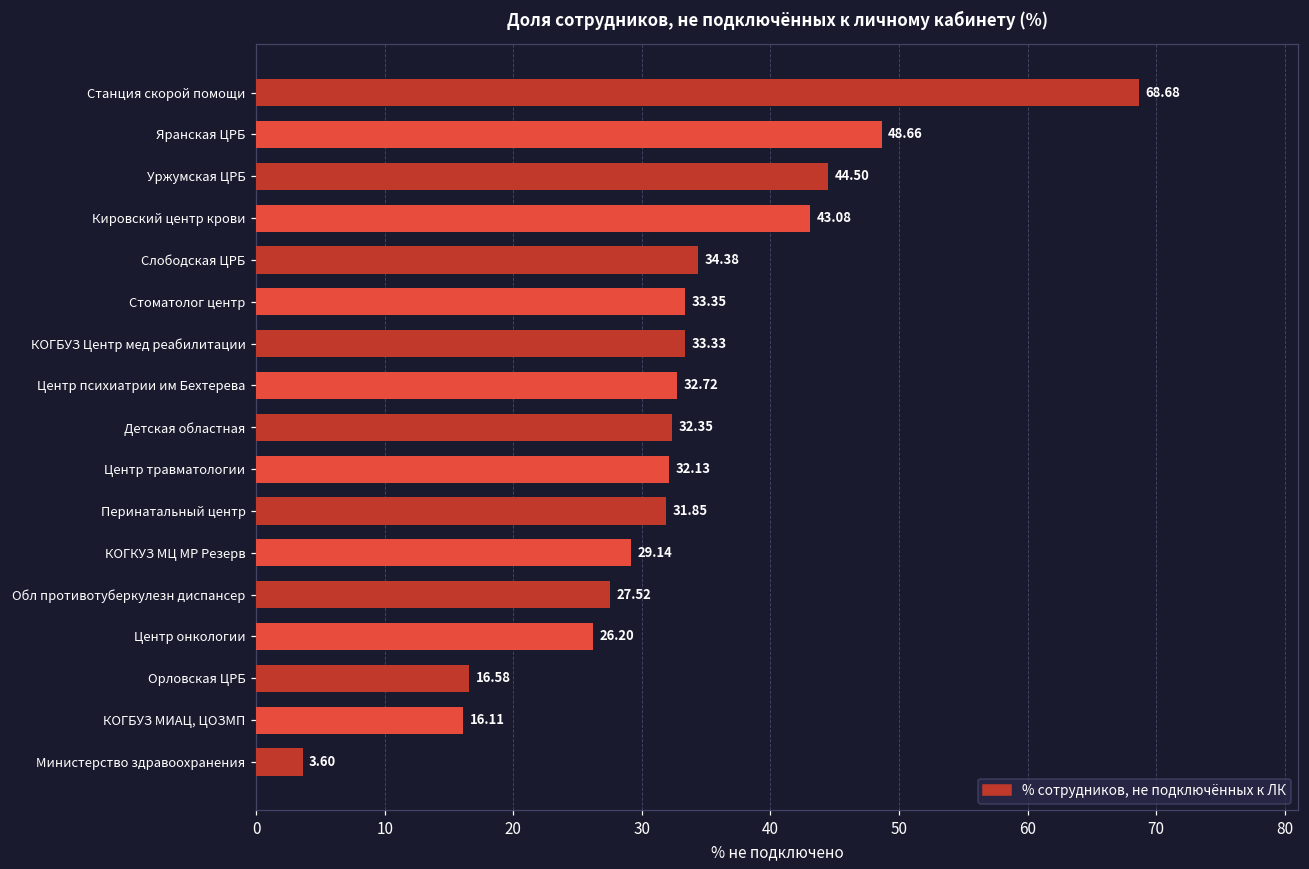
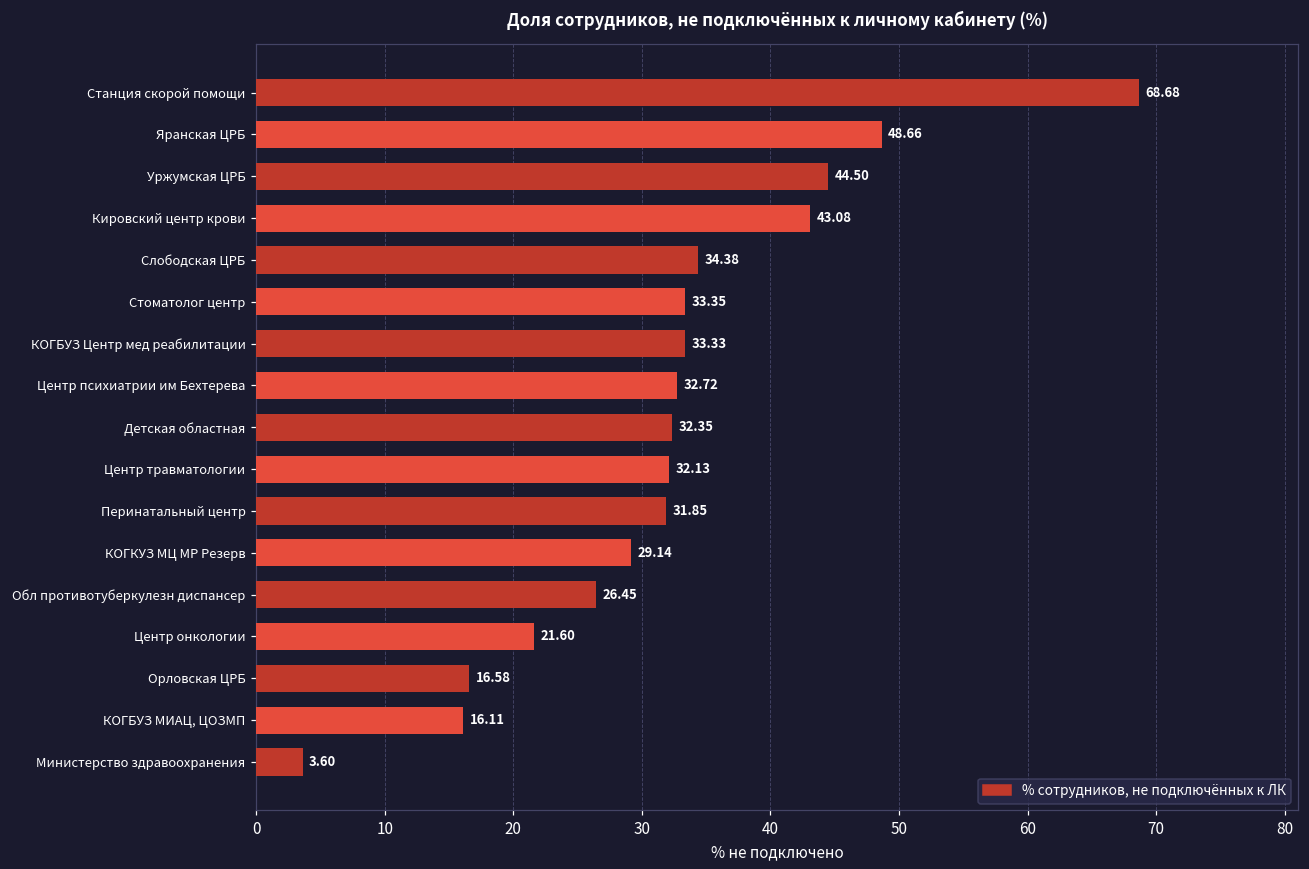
Обл противотуберкулезн диспансер: 27.52 -> 26.45
Центр онкологии: 26.20 -> 21.60
